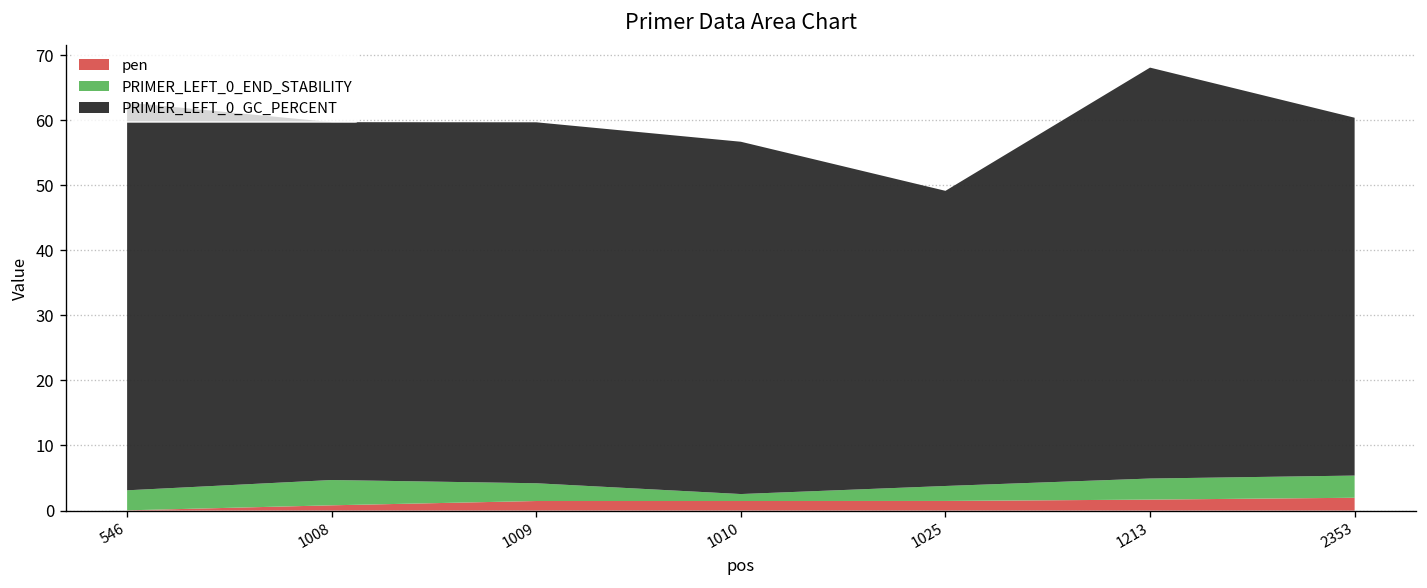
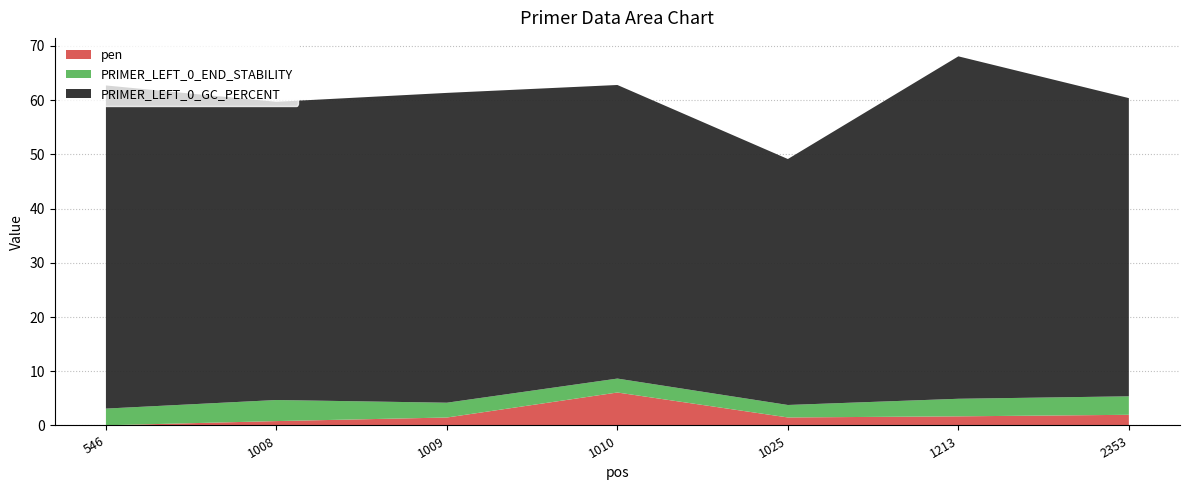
PRIMER_LEFT_0_GC_PERCENT, 1009: 55 -> 57
pen, 1010: 1 -> 6
PRIMER_LEFT_0_END_STABILITY, 1010: 1 -> 3
